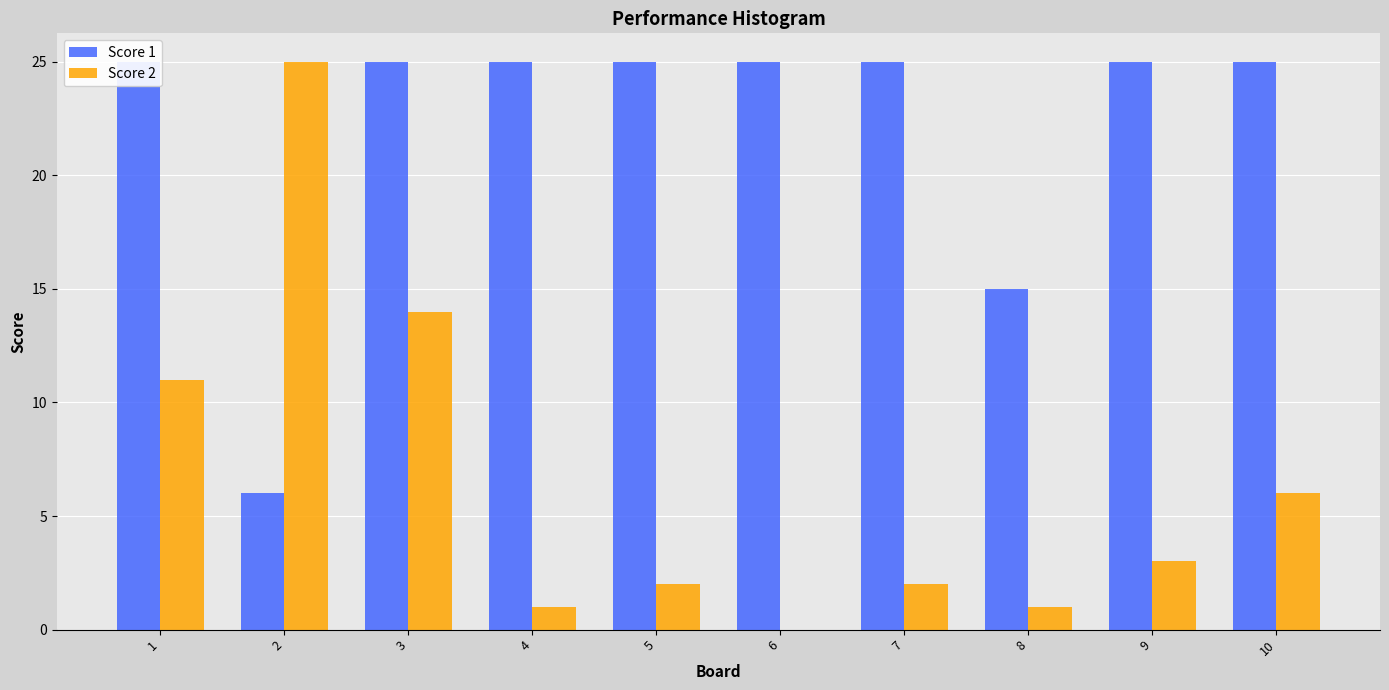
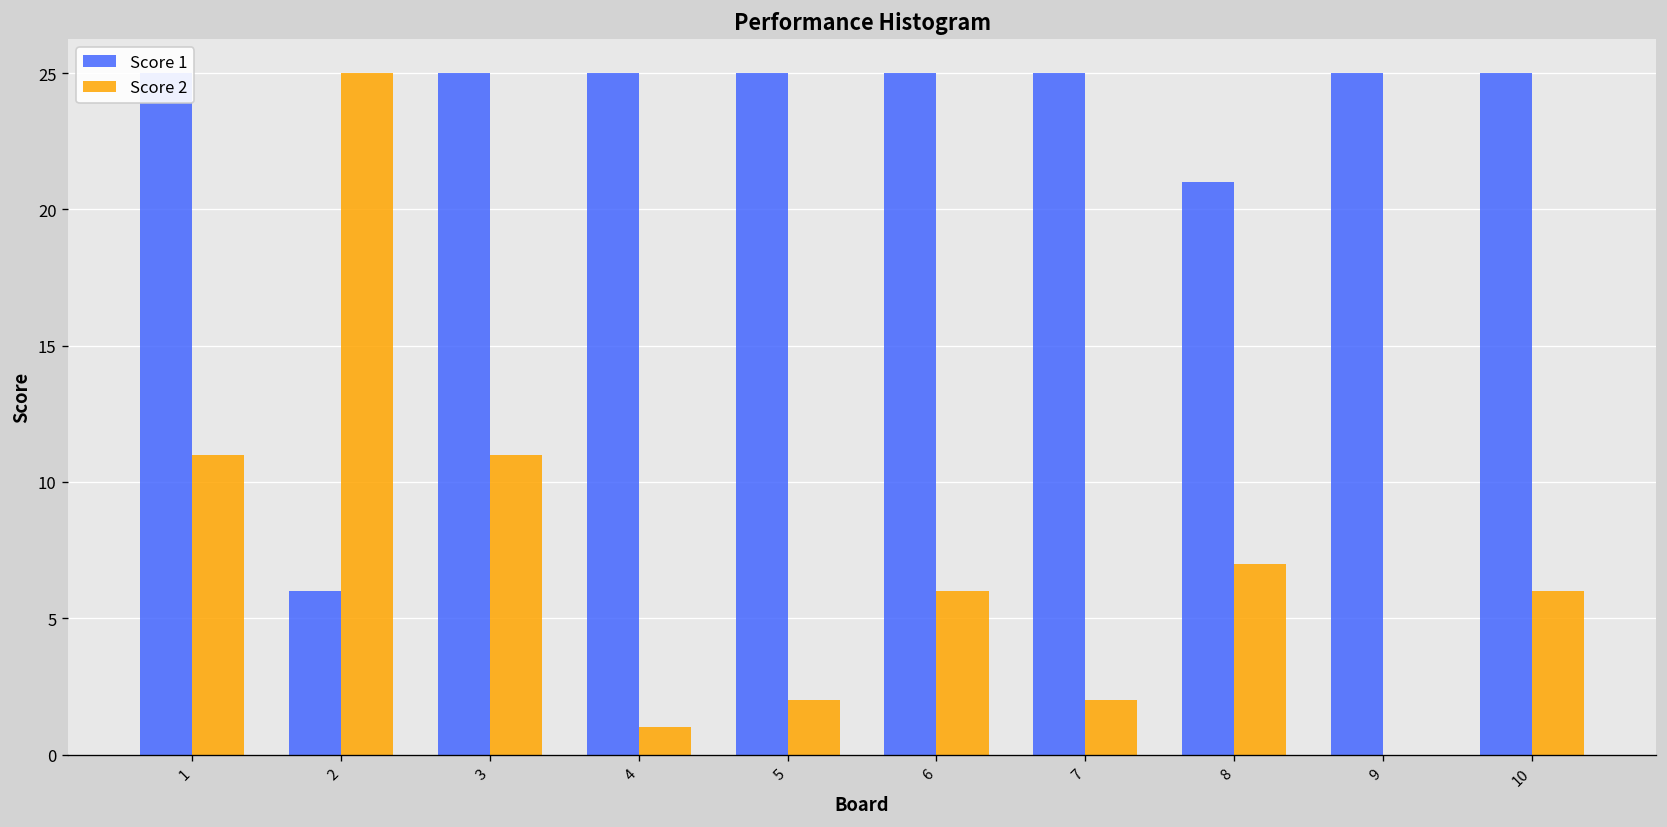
Score 2, 3: 14 -> 11
Score 2, 6: 0 -> 6
Score 1, 8: 15 -> 21
Score 2, 8: 1 -> 7
Score 2, 9: 3 -> 0
